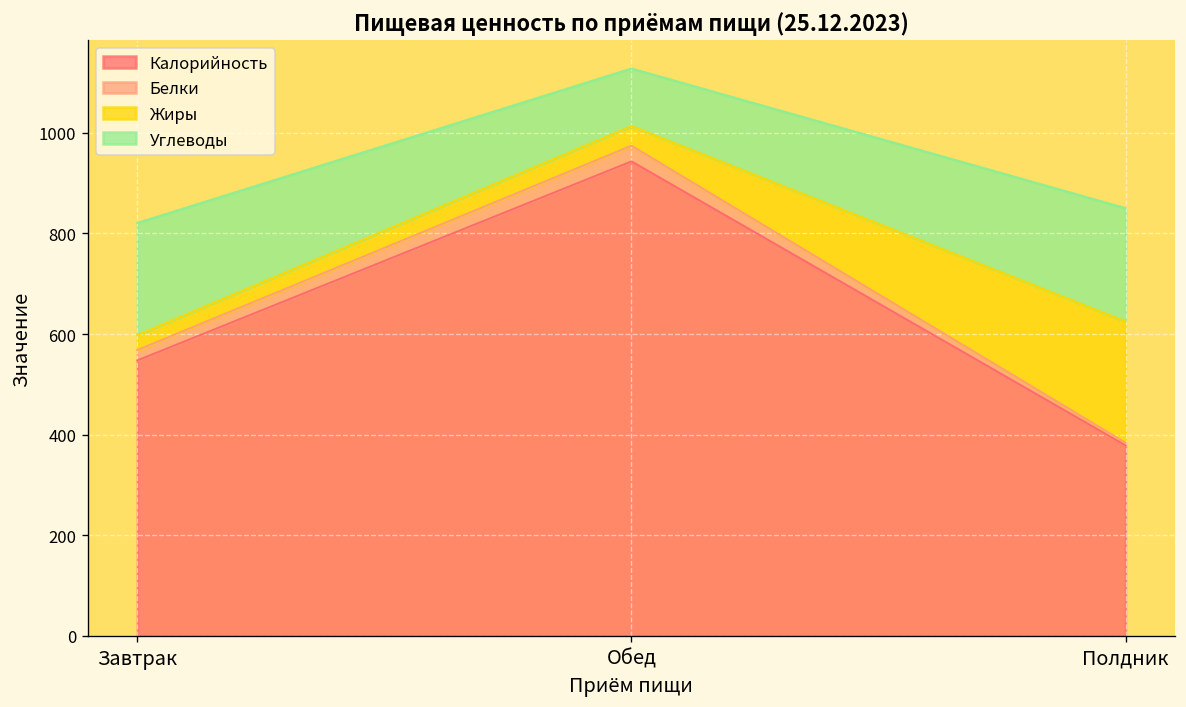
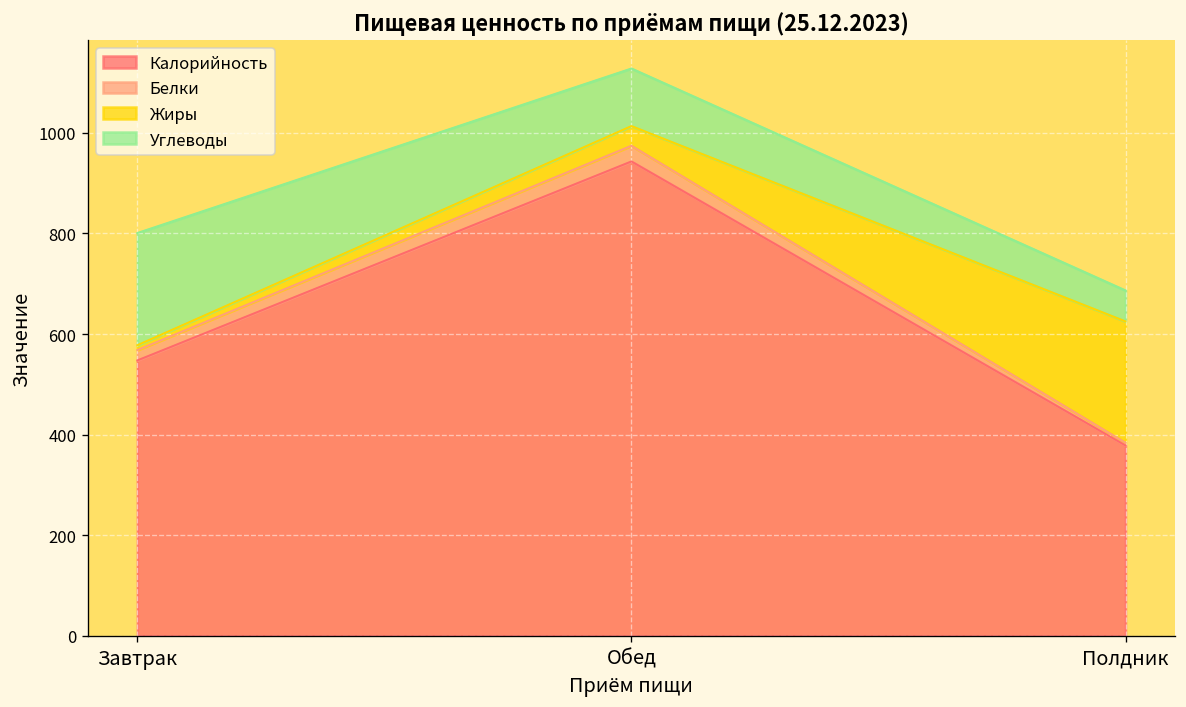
Жиры, Завтрак: 30 -> 10
Углеводы, Полдник: 230 -> 60
